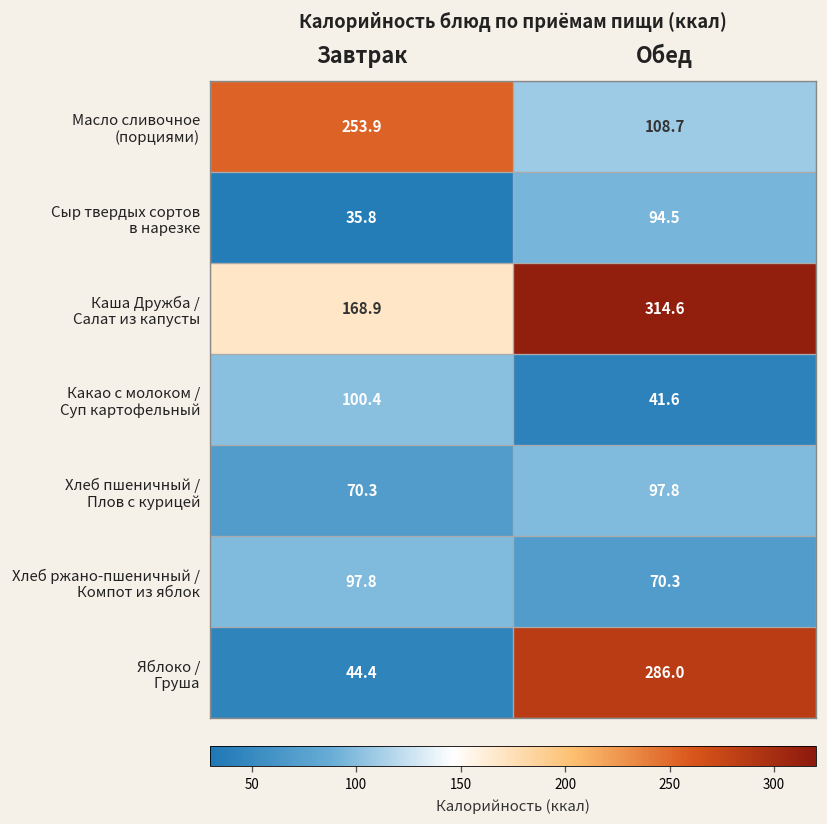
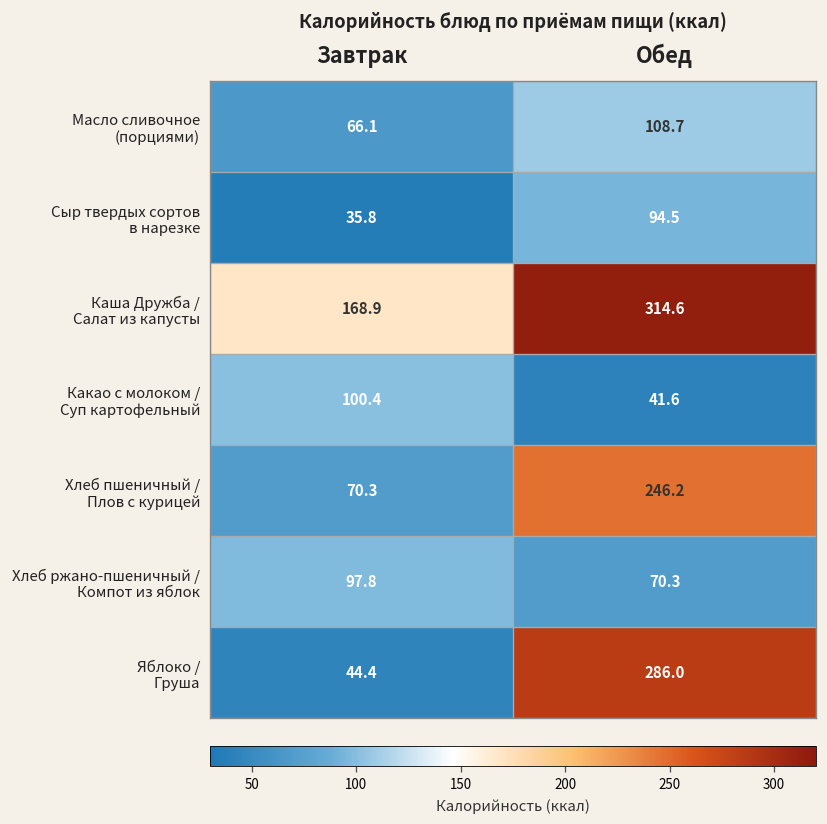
Масло сливочное (порциями), Завтрак: 253.9 -> 66.1
Хлеб пшеничный / Плов с курицей, Обед: 97.8 -> 246.2
